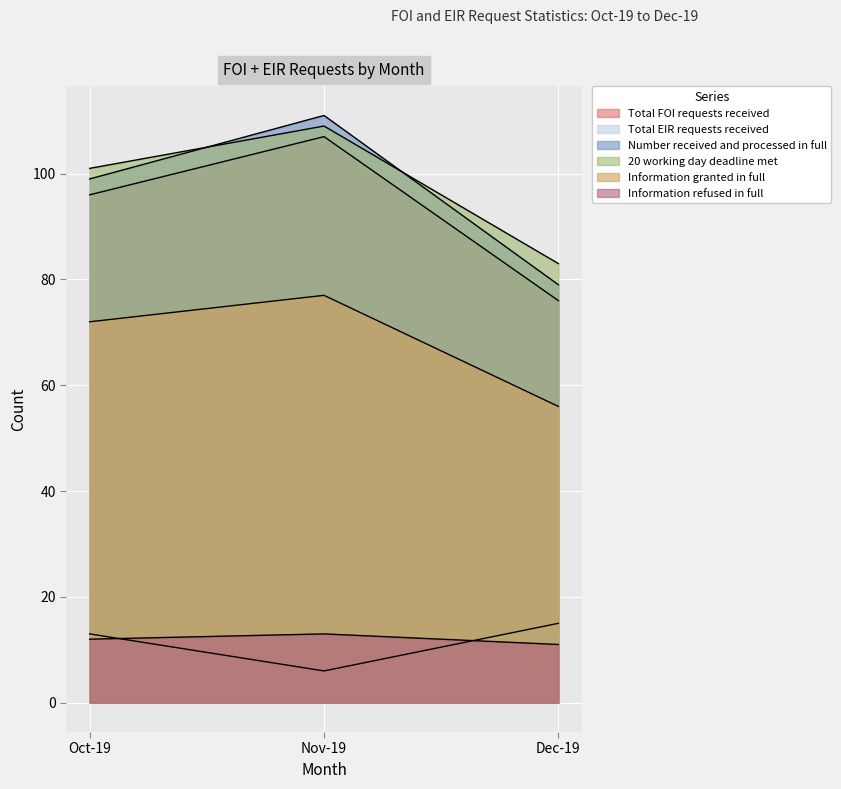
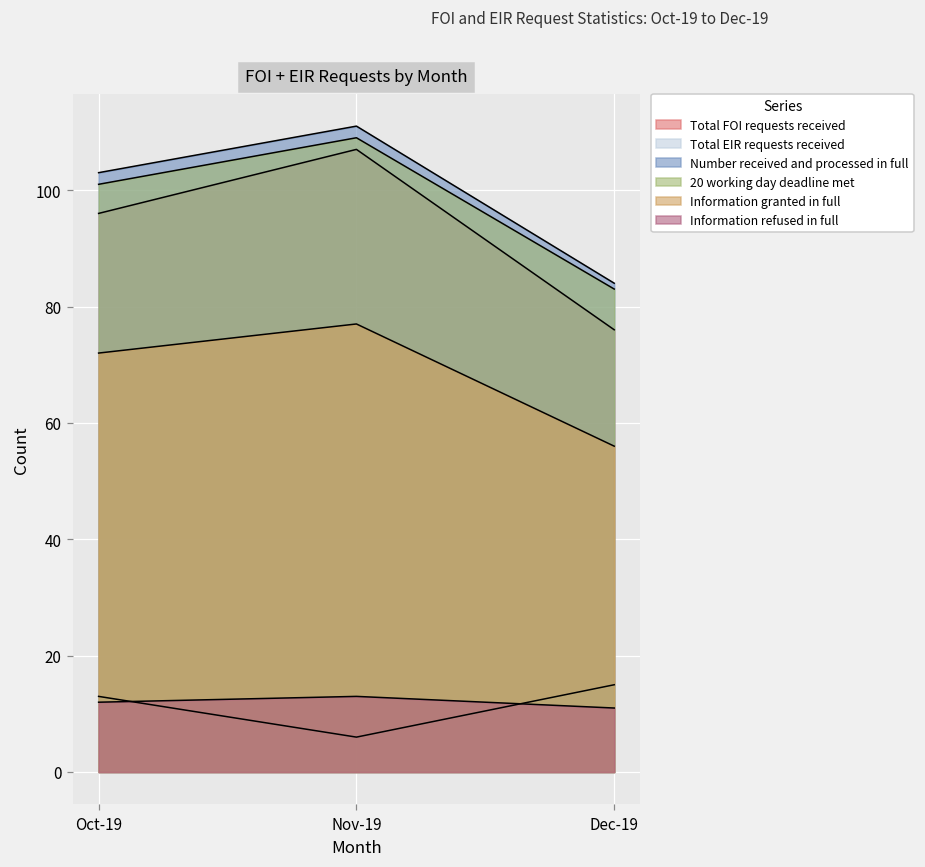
Number received and processed in full, Oct-19: 99 -> 103
Number received and processed in full, Dec-19: 79 -> 84
